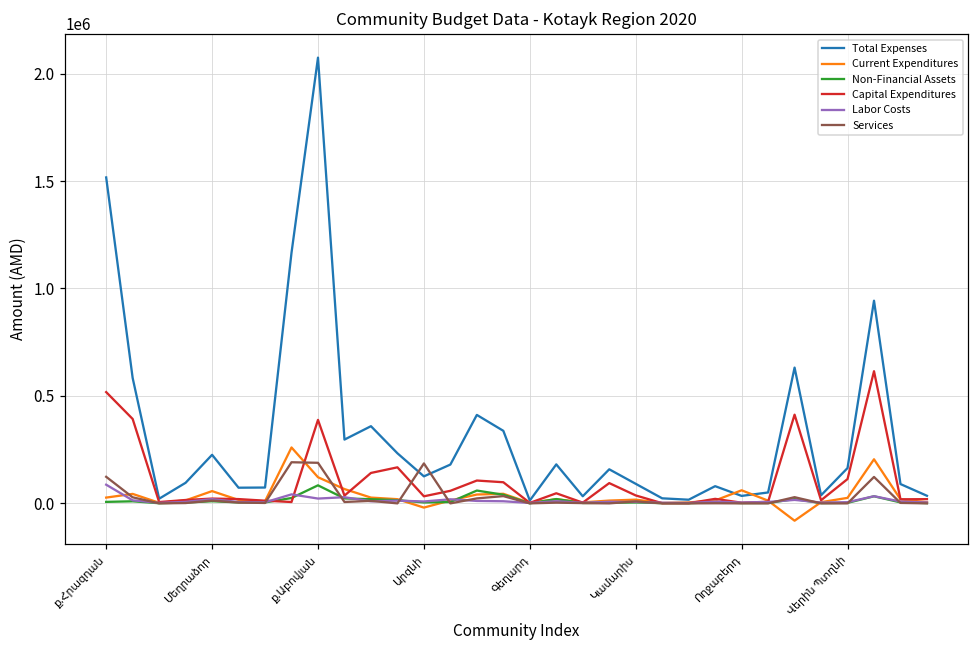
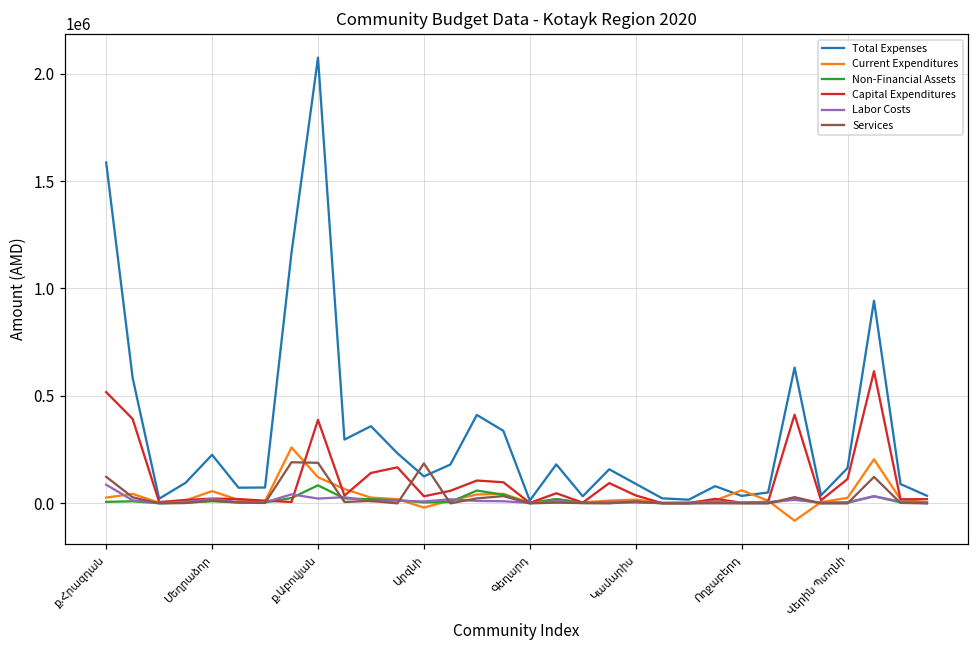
Total Expenses, ք.Հրազդան: 1520000 -> 1590000
